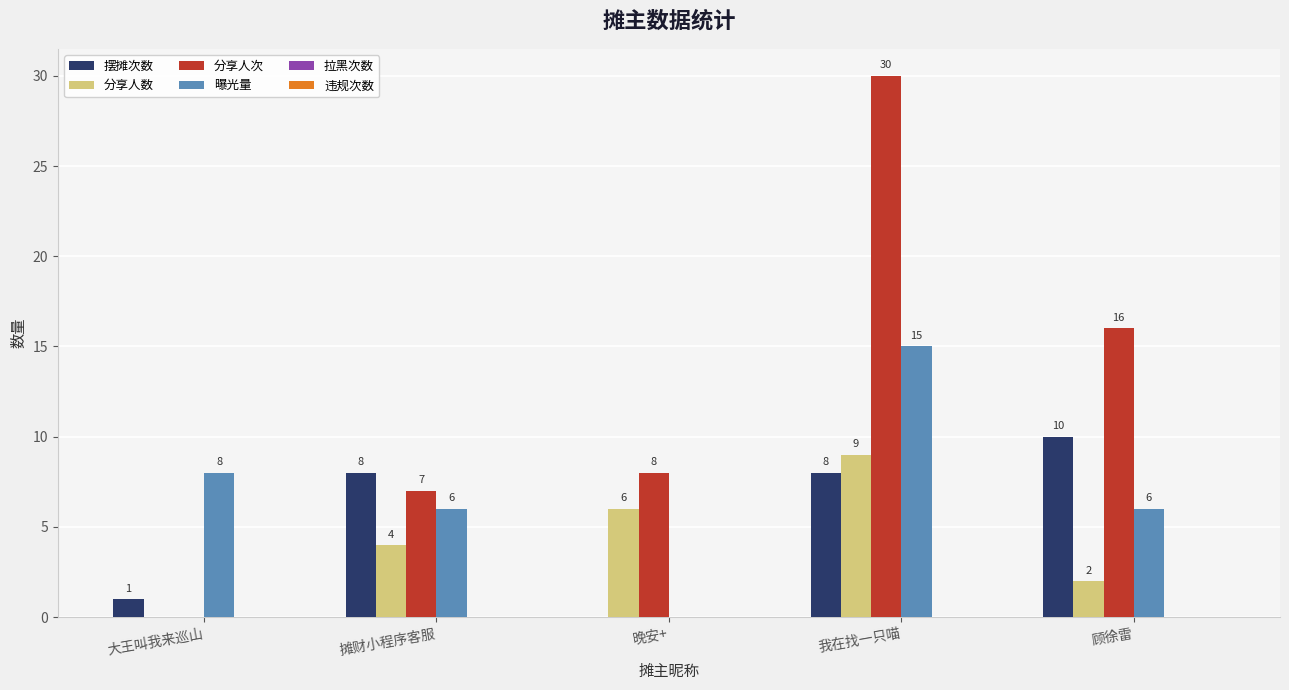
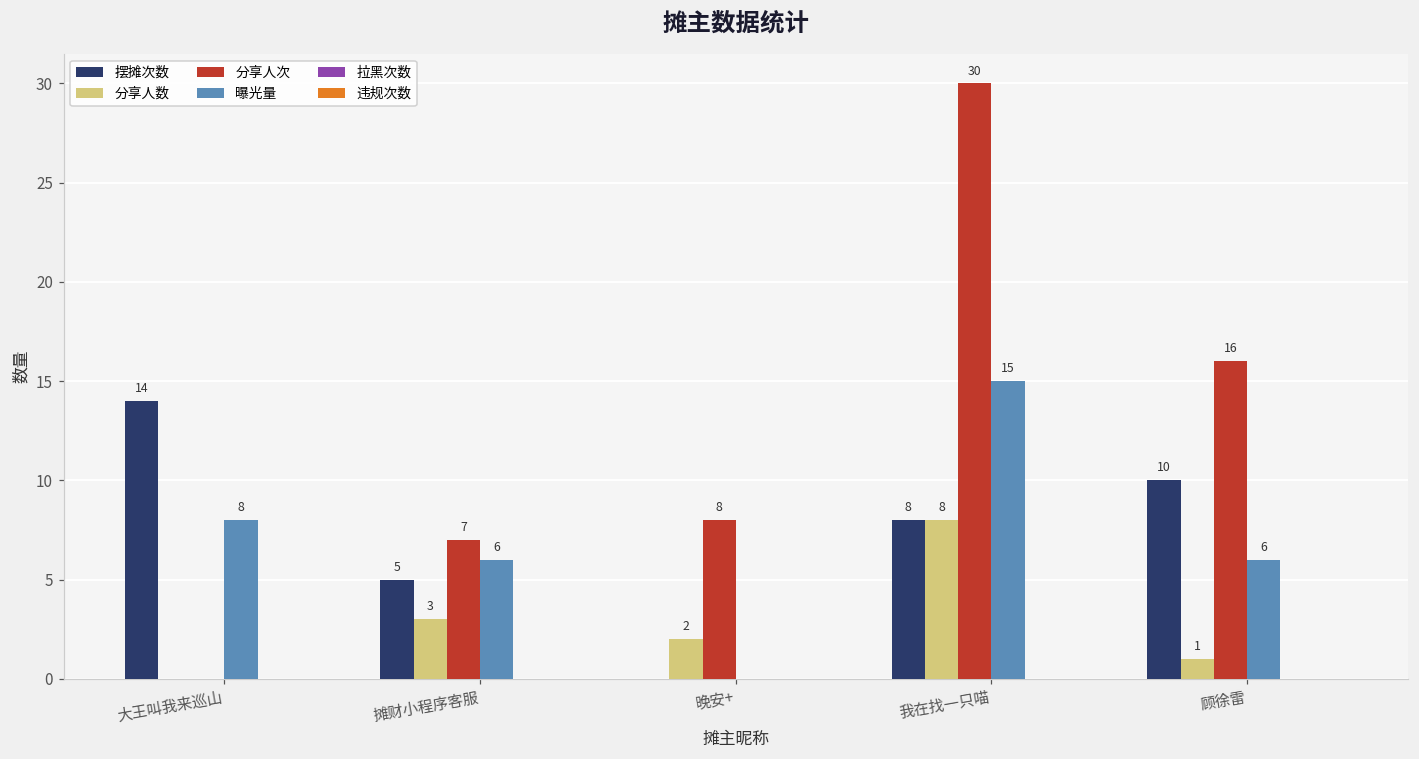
摆摊次数, 大王叫我来巡山: 1 -> 14
摆摊次数, 摊财小程序客服: 8 -> 5
分享人数, 摊财小程序客服: 4 -> 3
分享人数, 晚安+: 6 -> 2
分享人数, 我在找一只喵: 9 -> 8
分享人数, 顾徐雷: 2 -> 1
